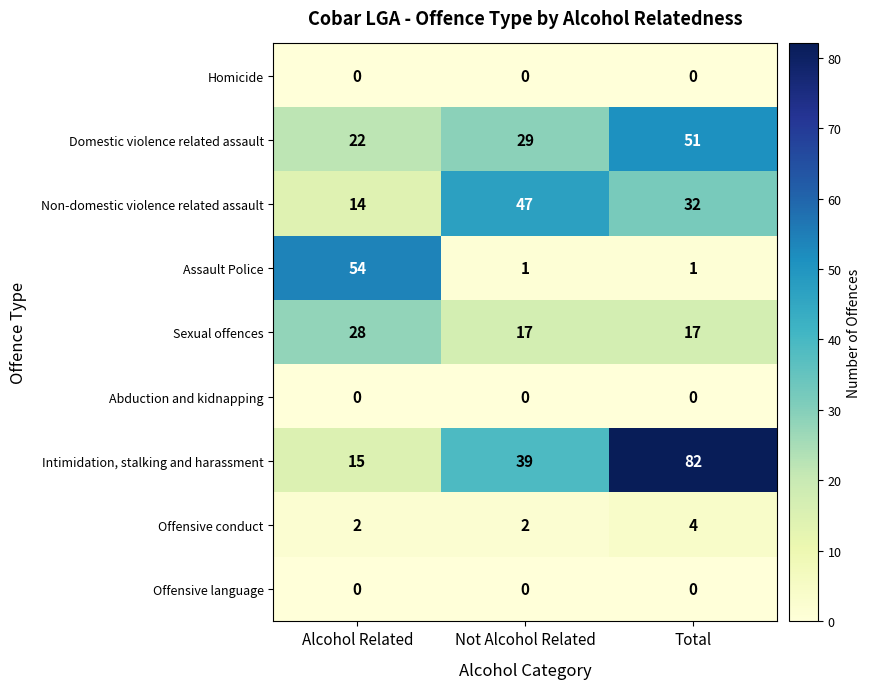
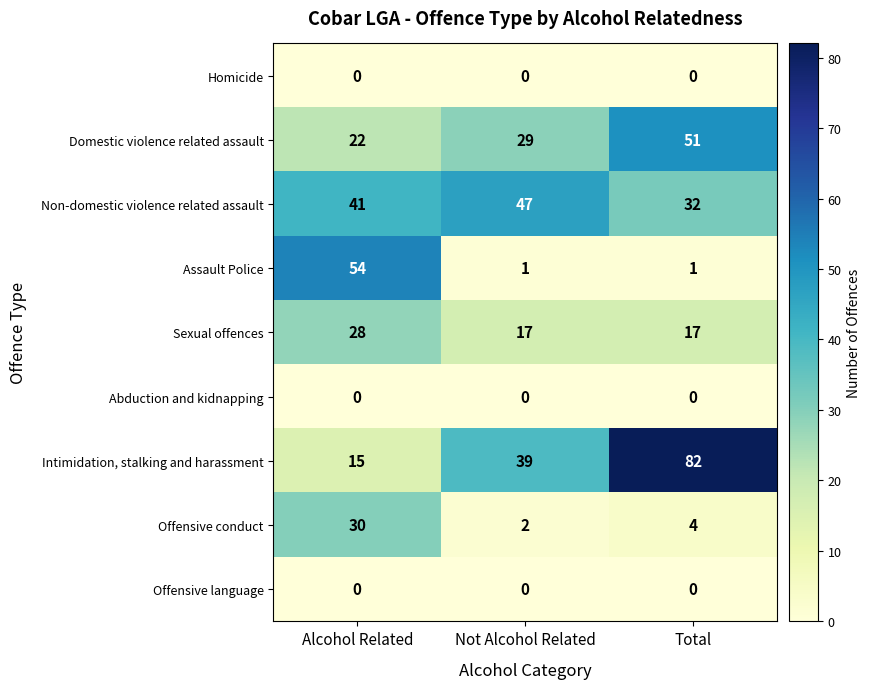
Non-domestic violence related assault, Alcohol Related: 14 -> 41
Offensive conduct, Alcohol Related: 2 -> 30
